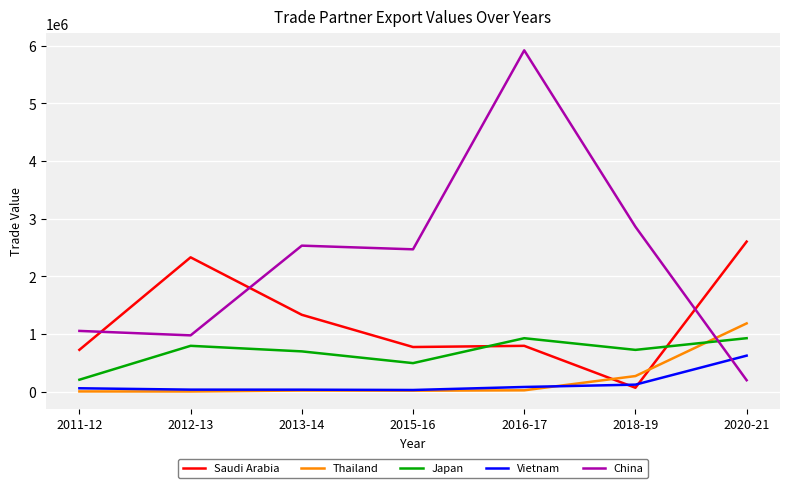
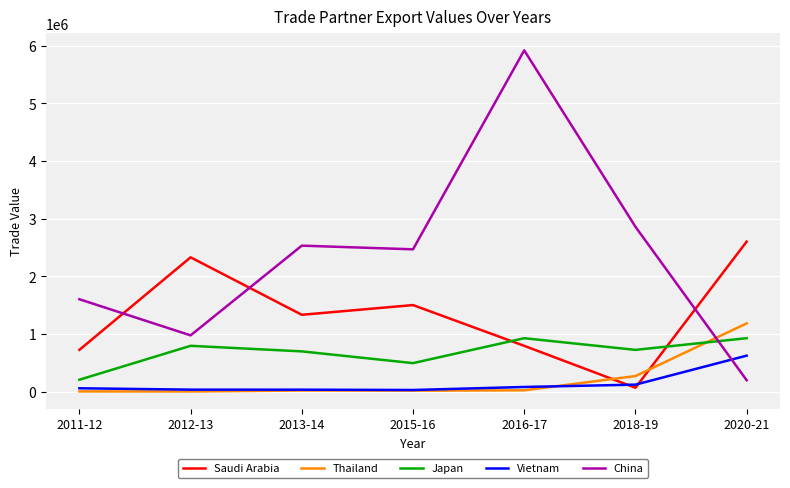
China, 2011-12: 1100000 -> 1600000
Saudi Arabia, 2015-16: 800000 -> 1500000
